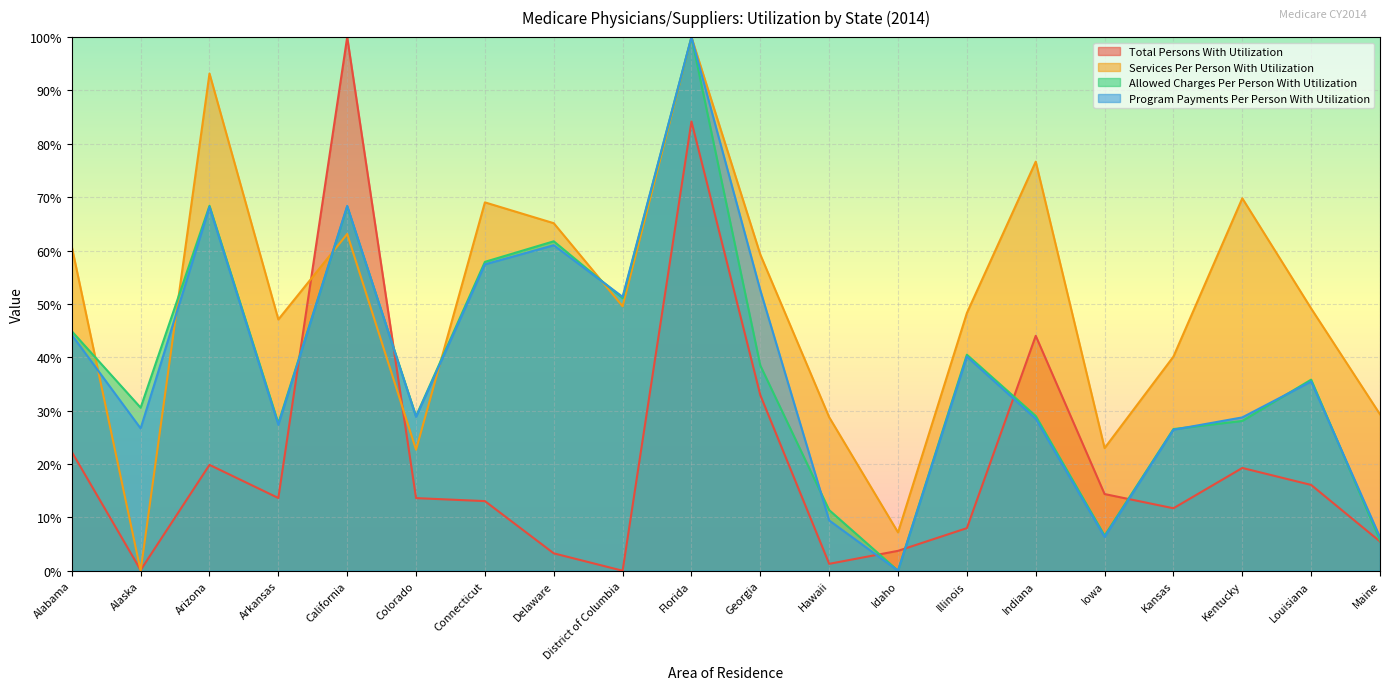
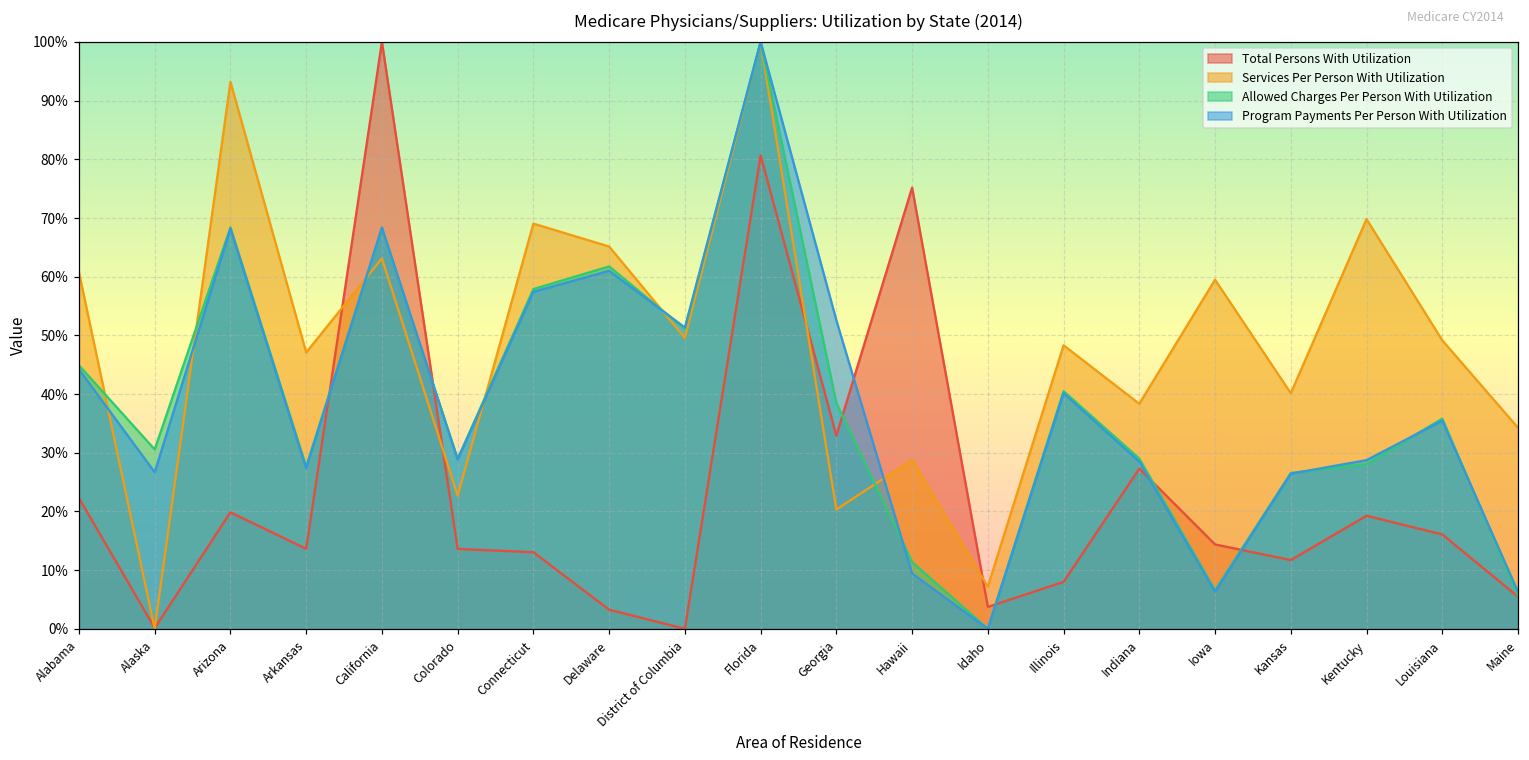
Total Persons With Utilization, Florida: 84% -> 81%
Services Per Person With Utilization, Georgia: 59% -> 20%
Total Persons With Utilization, Hawaii: 1% -> 75%
Total Persons With Utilization, Indiana: 44% -> 27%
Services Per Person With Utilization, Indiana: 77% -> 38%
Services Per Person With Utilization, Iowa: 23% -> 59%
Services Per Person With Utilization, Maine: 29% -> 34%
